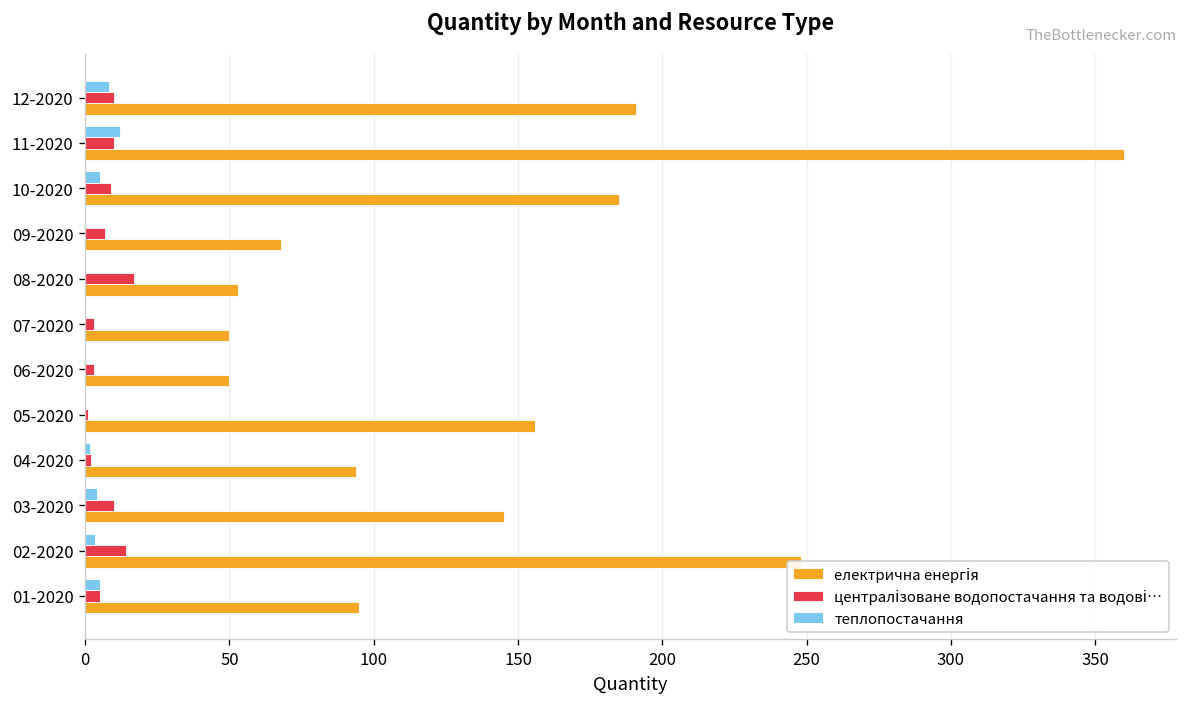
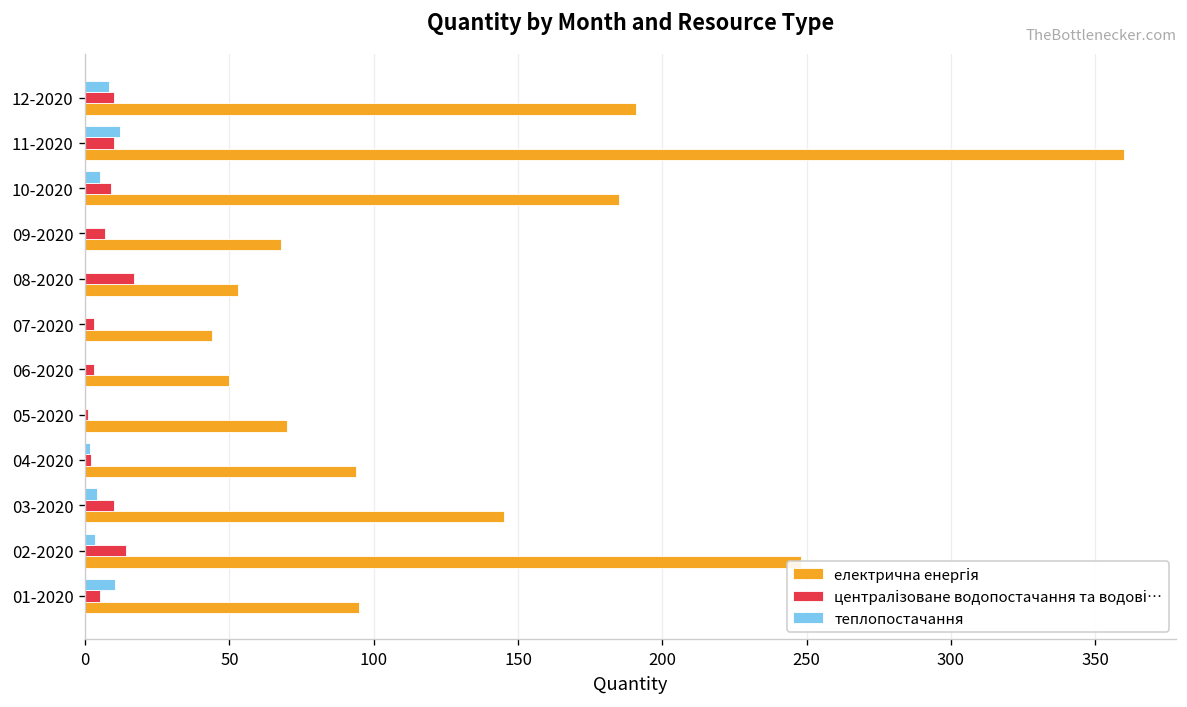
електрична енергія, 07-2020: 50 -> 44
електрична енергія, 05-2020: 156 -> 70
теплопостачання, 01-2020: 5 -> 10
